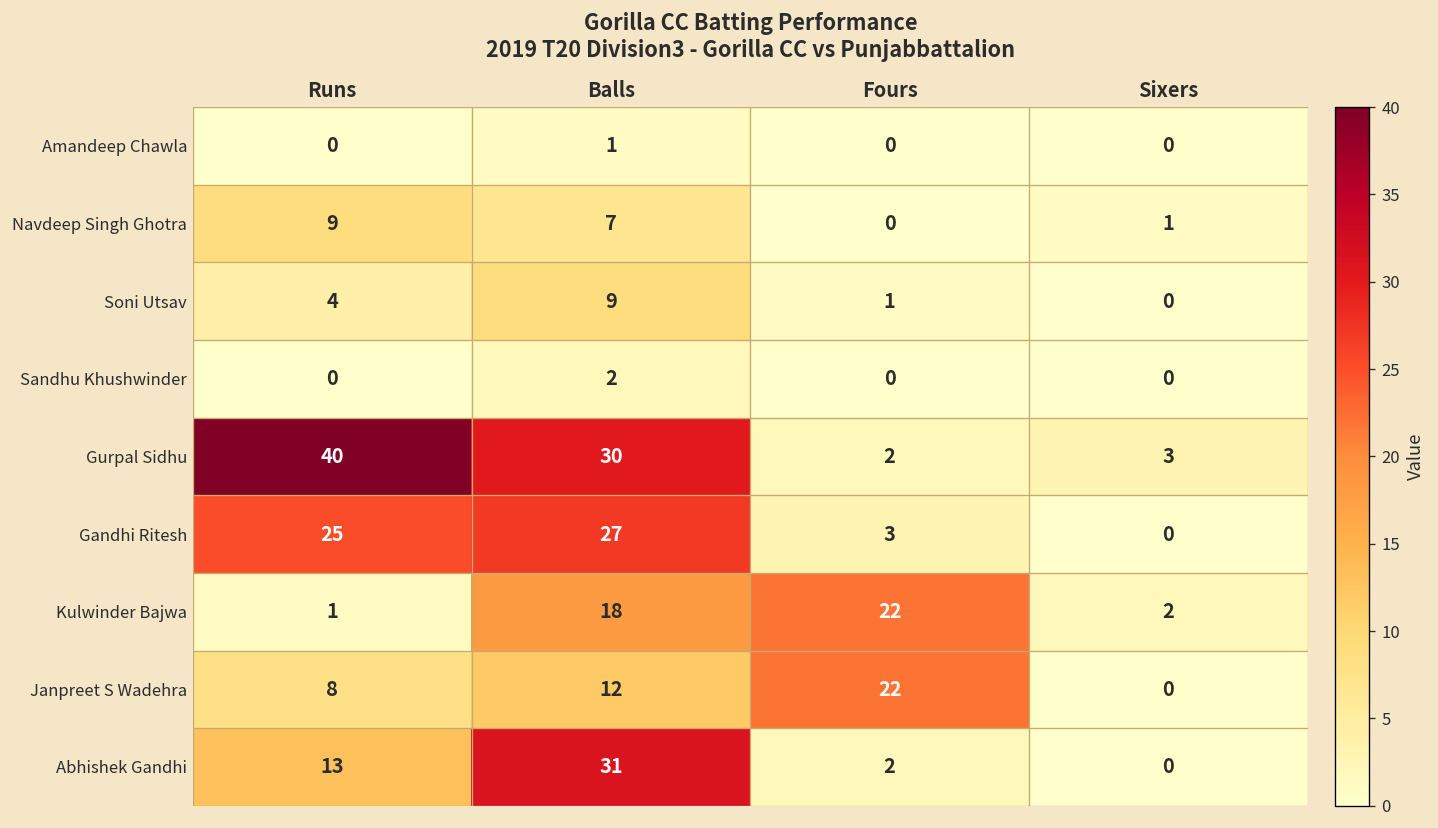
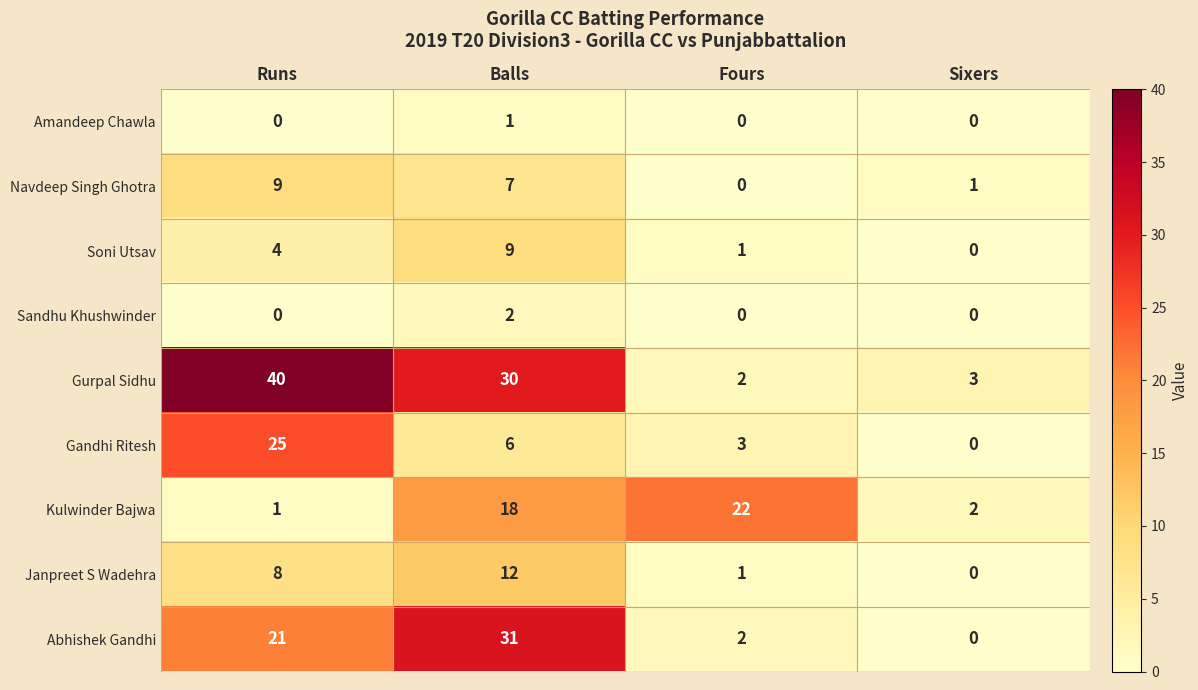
Gandhi Ritesh, Balls: 27 -> 6
Janpreet S Wadehra, Fours: 22 -> 1
Abhishek Gandhi, Runs: 13 -> 21
